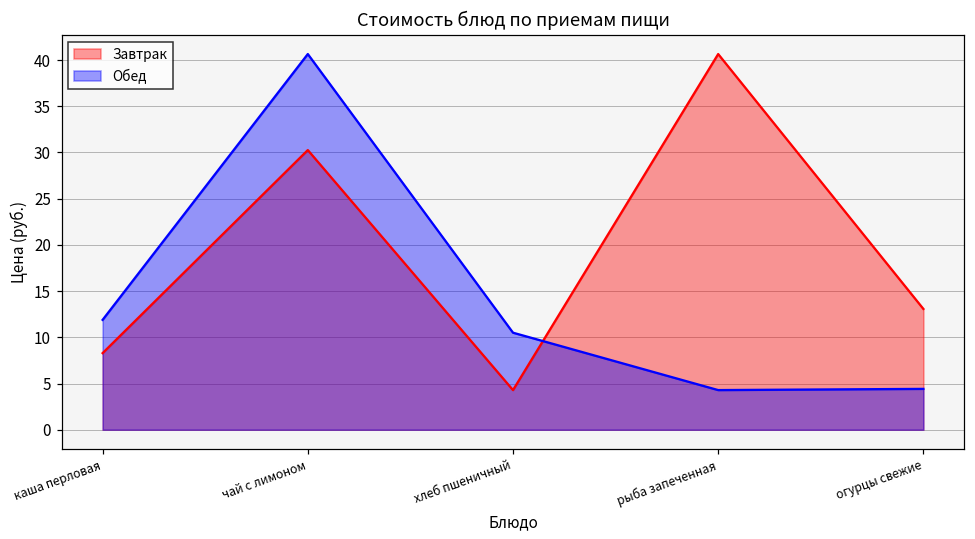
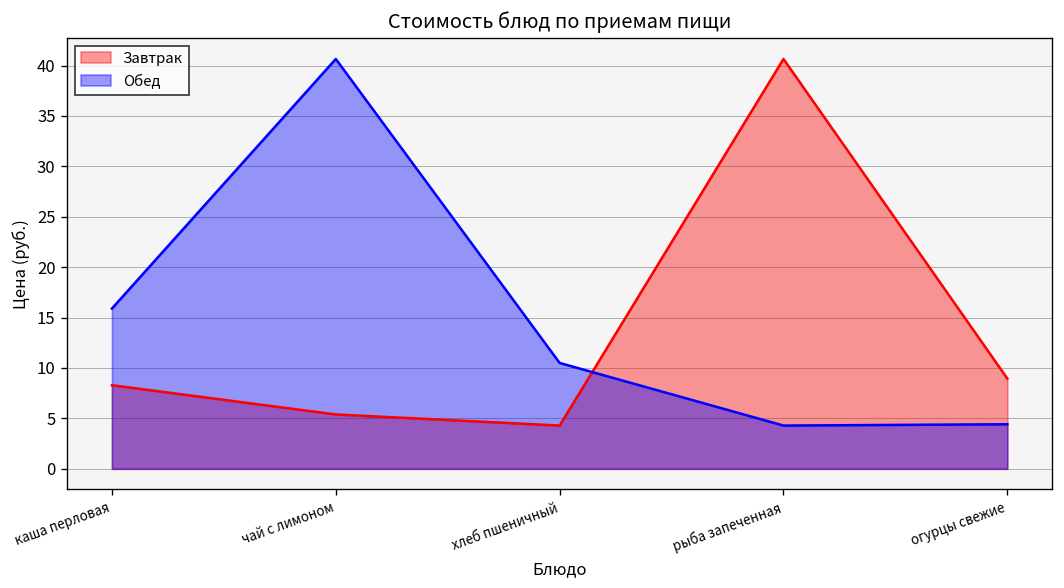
Обед, каша перловая: 12 -> 16
Завтрак, чай с лимоном: 30 -> 5
Завтрак, огурцы свежие: 13 -> 9
